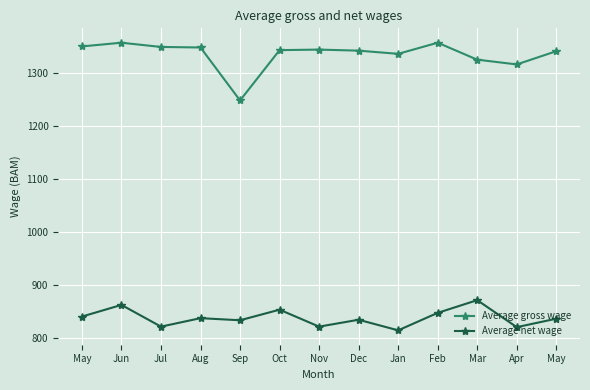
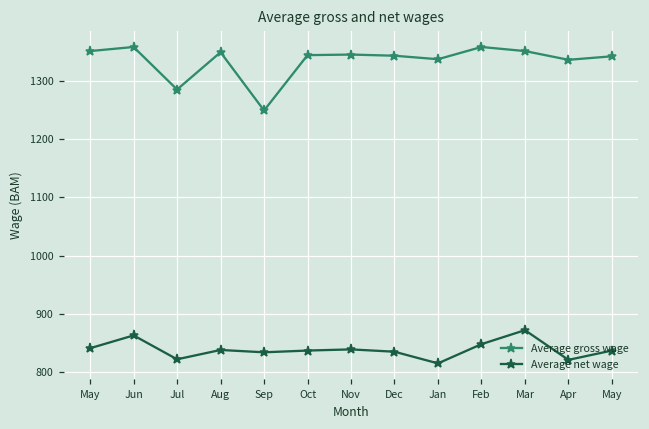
Average gross wage, Jul: 1350 -> 1290
Average net wage, Oct: 850 -> 840
Average net wage, Nov: 820 -> 840
Average gross wage, Mar: 1330 -> 1350
Average gross wage, Apr: 1320 -> 1340
